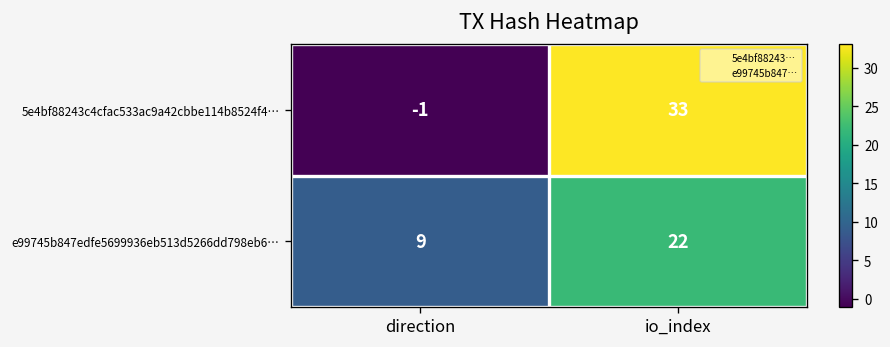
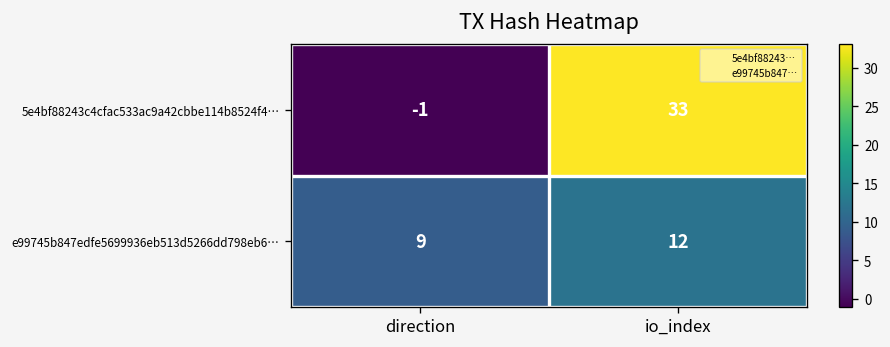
e99745b847edfe5699936eb513d5266dd798eb6…, io_index: 22 -> 12
